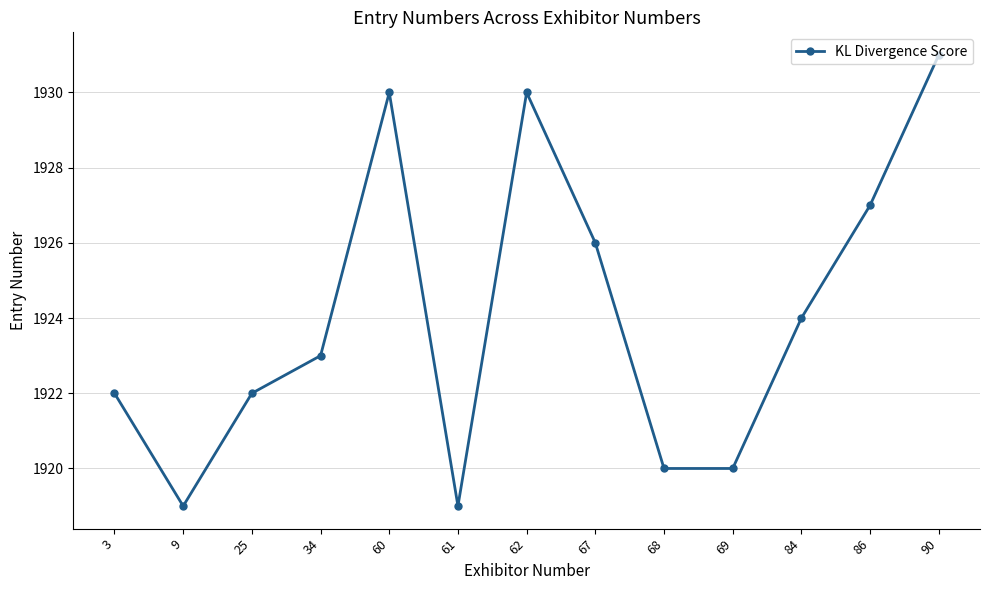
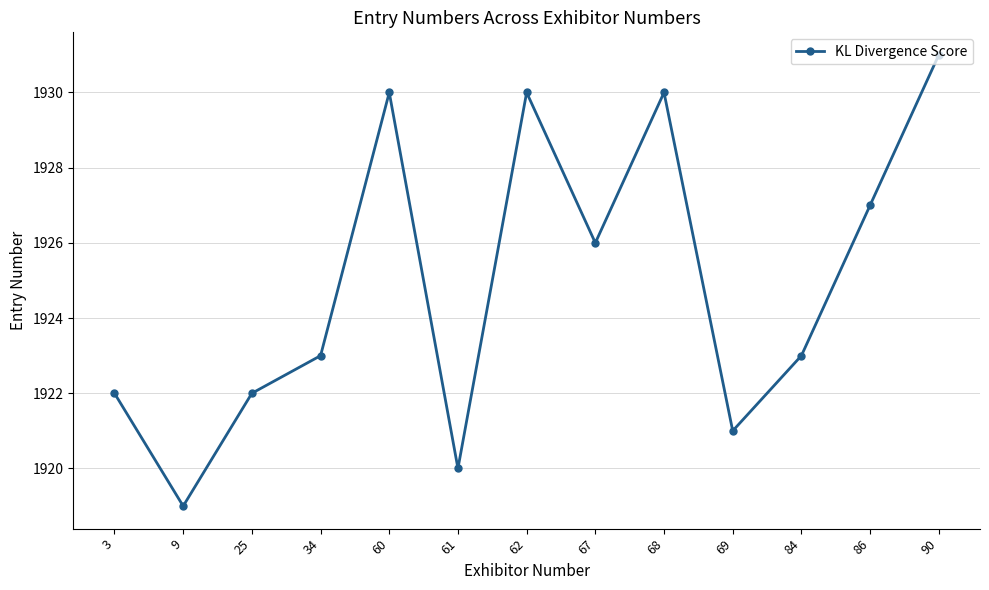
61: 1919 -> 1920
68: 1920 -> 1930
69: 1920 -> 1921
84: 1924 -> 1923
